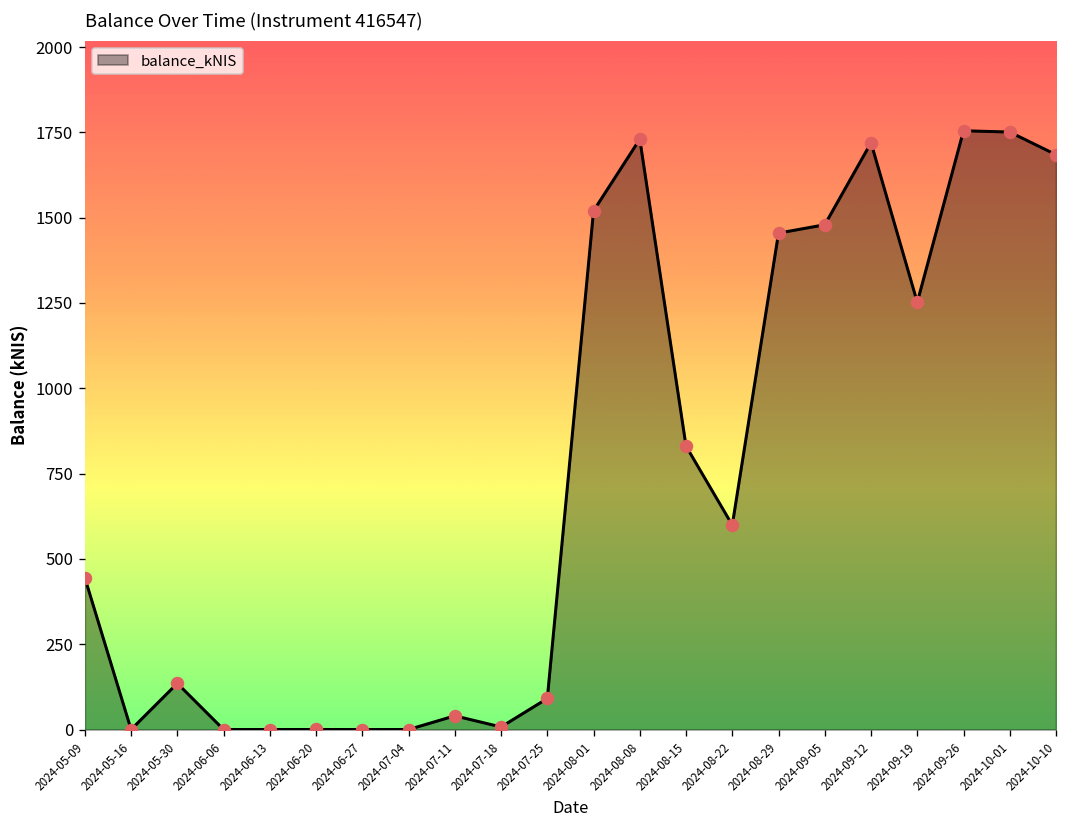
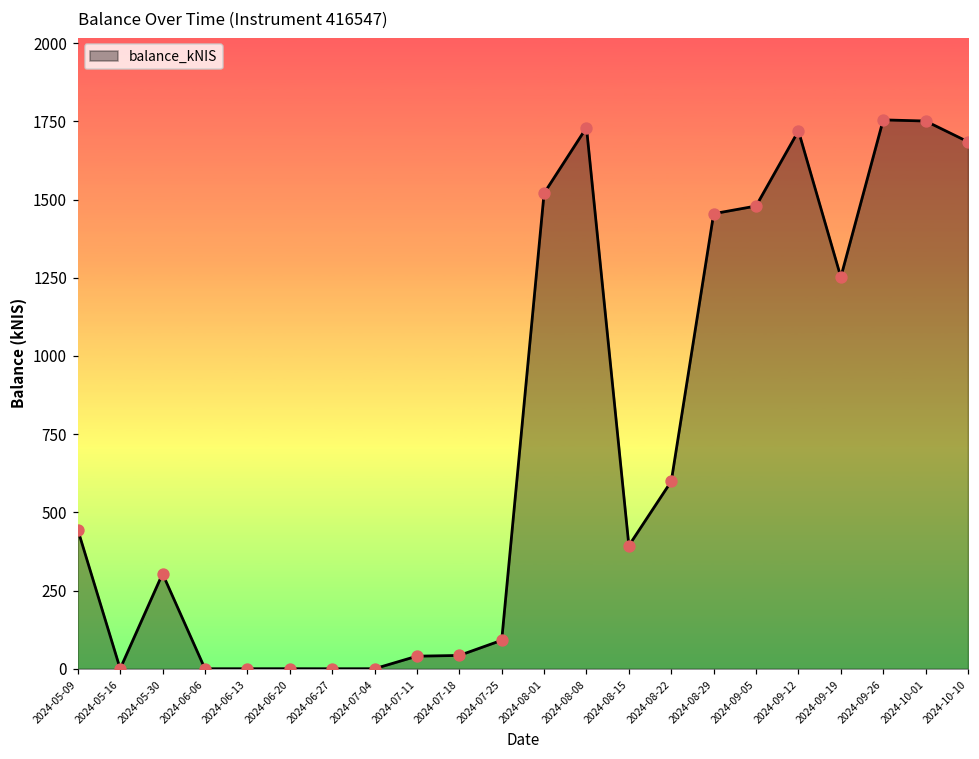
2024-05-30: 140 -> 300
2024-07-18: 10 -> 40
2024-08-15: 830 -> 390
